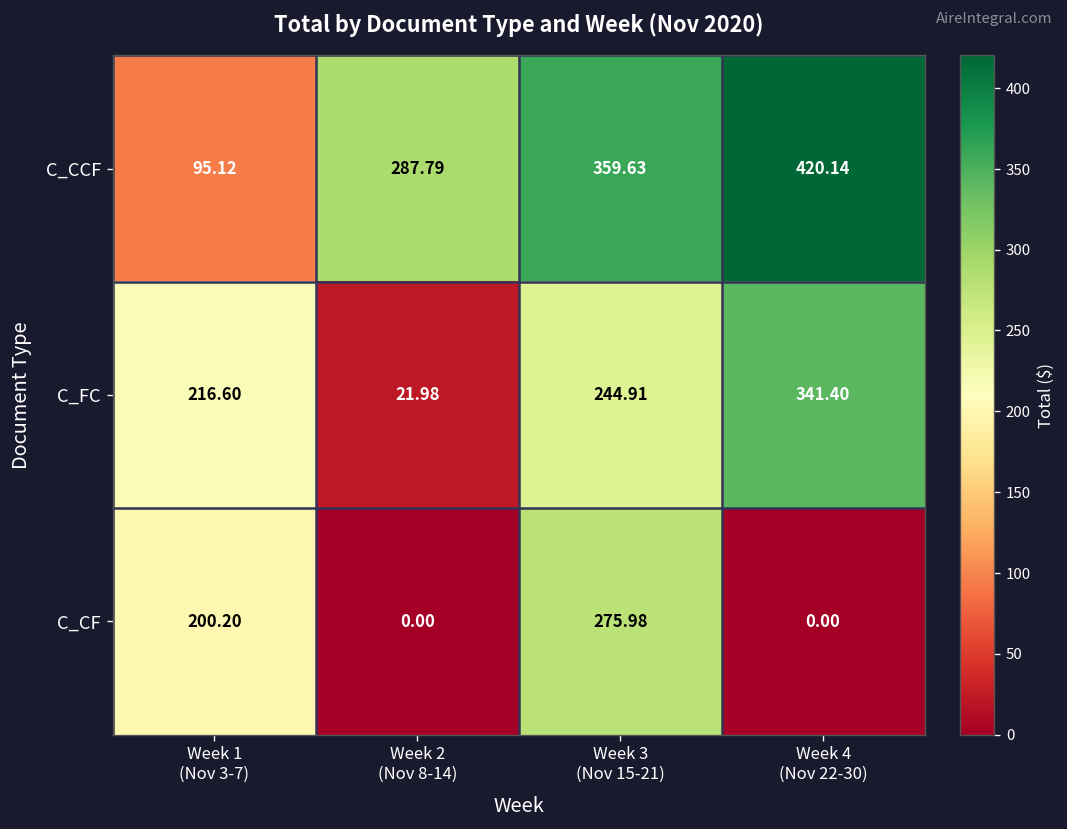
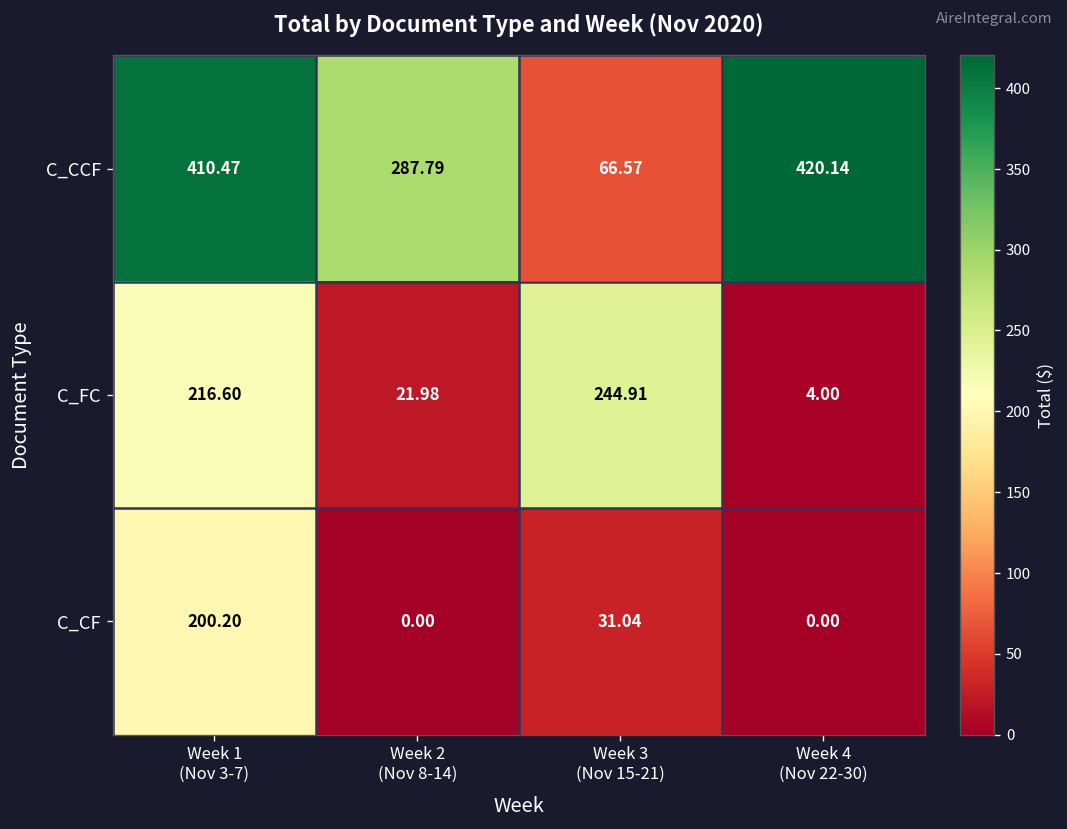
C_CCF, Week 1 (Nov 3-7): 95.12 -> 410.47
C_CCF, Week 3 (Nov 15-21): 359.63 -> 66.57
C_FC, Week 4 (Nov 22-30): 341.40 -> 4.00
C_CF, Week 3 (Nov 15-21): 275.98 -> 31.04
